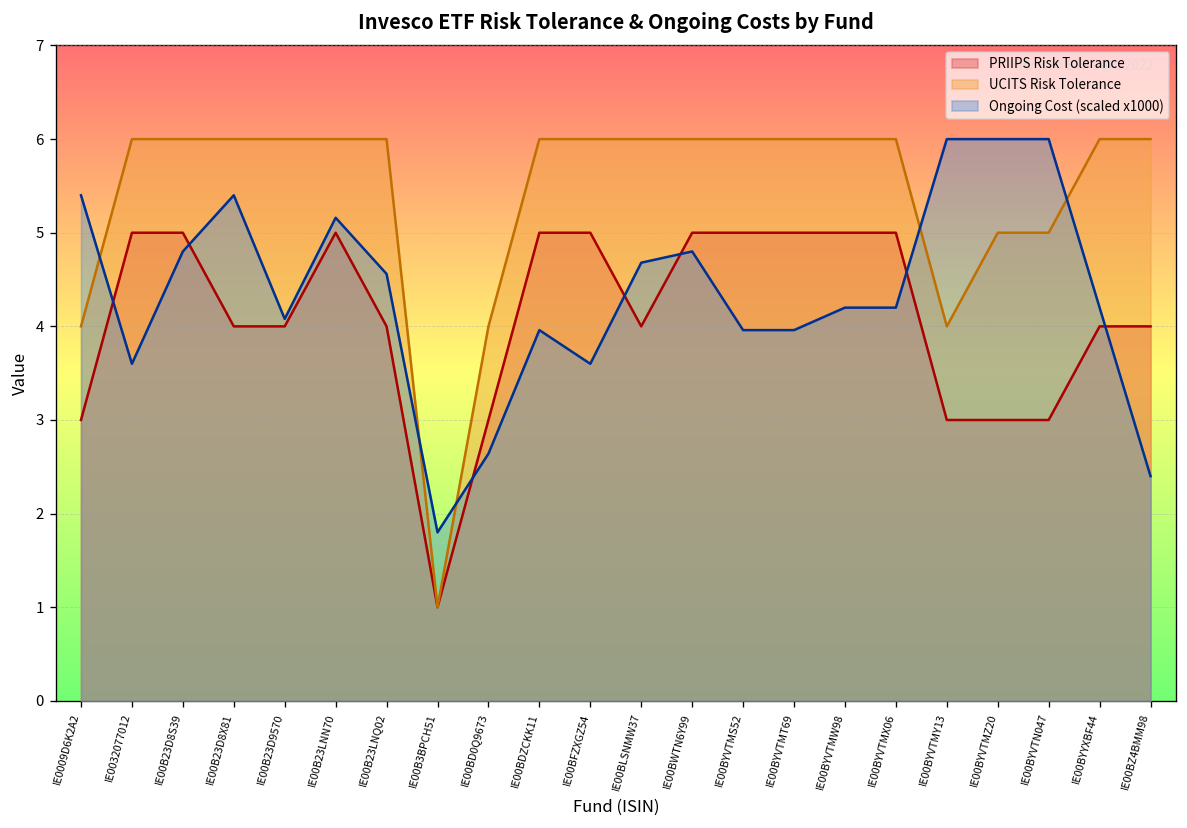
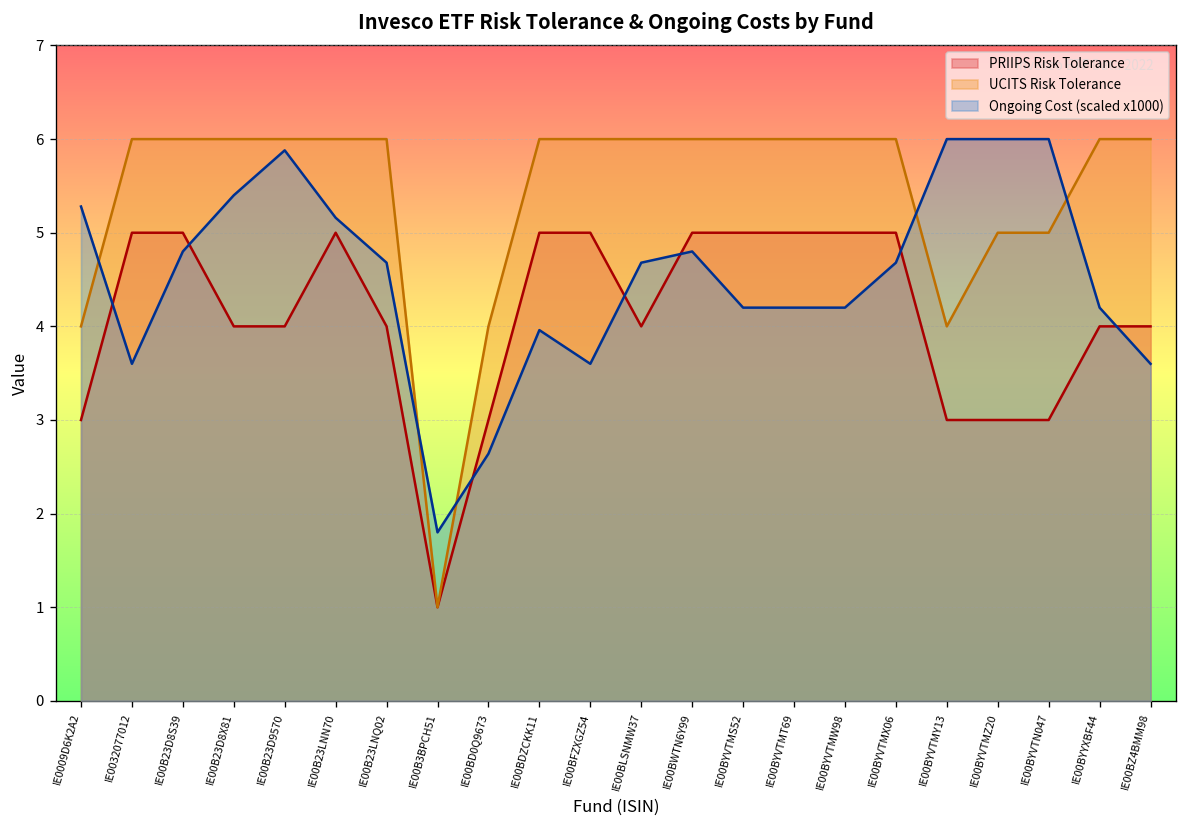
Ongoing Cost (scaled x1000), IE0009D6K2A2: 5.4 -> 5.3
Ongoing Cost (scaled x1000), IE00B23D9570: 4.1 -> 5.9
Ongoing Cost (scaled x1000), IE00B23LNQ02: 4.6 -> 4.7
Ongoing Cost (scaled x1000), IE00BYVTMS52: 4.0 -> 4.2
Ongoing Cost (scaled x1000), IE00BYVTMT69: 4.0 -> 4.2
Ongoing Cost (scaled x1000), IE00BYVTMX06: 4.2 -> 4.7
Ongoing Cost (scaled x1000), IE00BZ4BMM98: 2.4 -> 3.6
